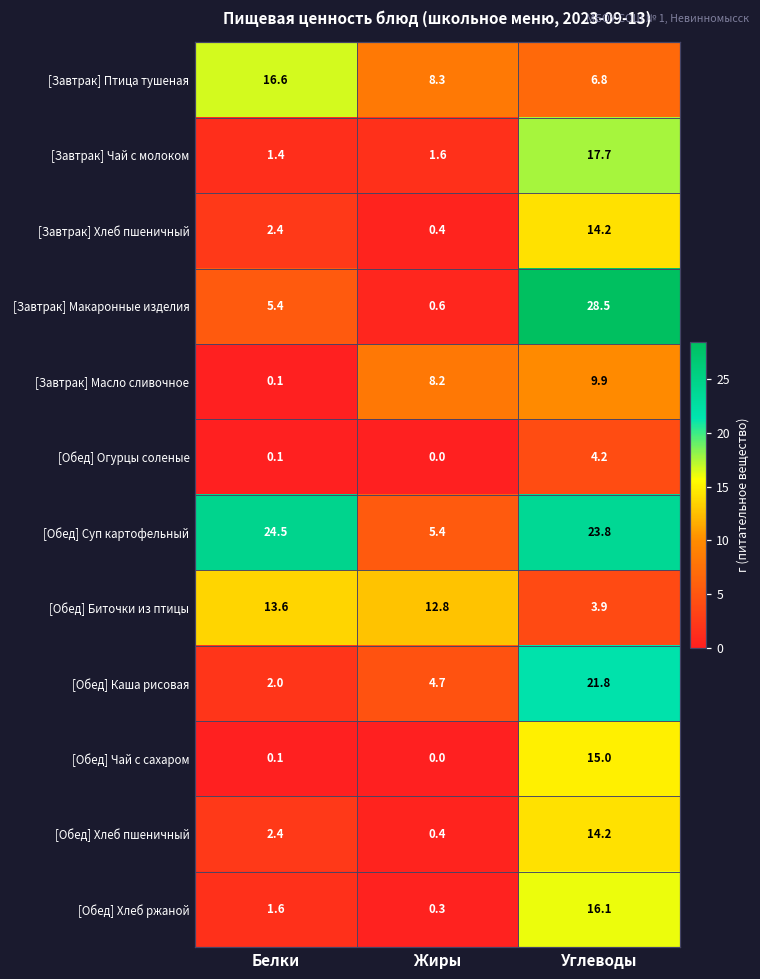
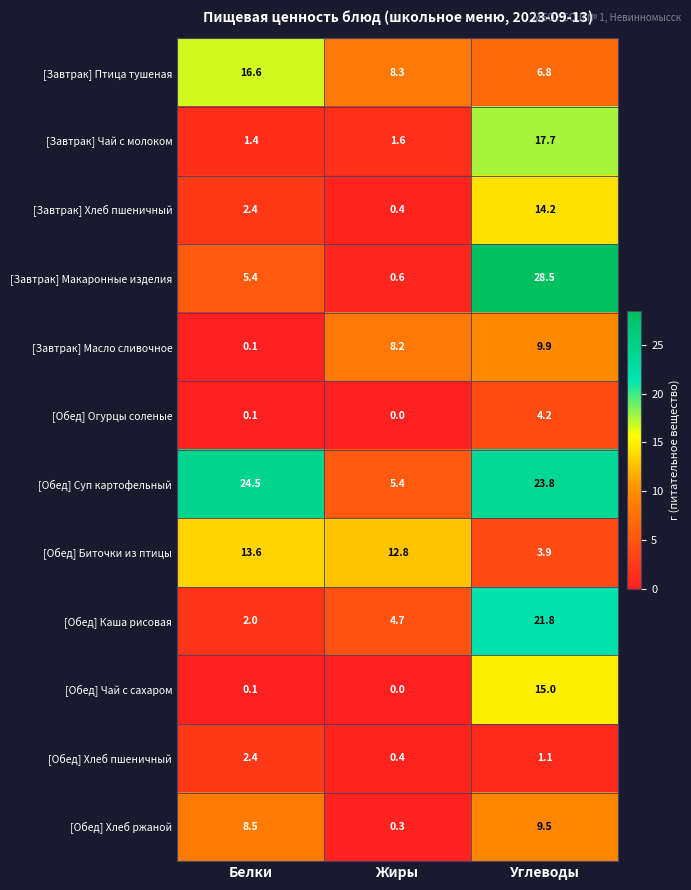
[Обед] Хлеб пшеничный, Углеводы: 14.2 -> 1.1
[Обед] Хлеб ржаной, Белки: 1.6 -> 8.5
[Обед] Хлеб ржаной, Углеводы: 16.1 -> 9.5
